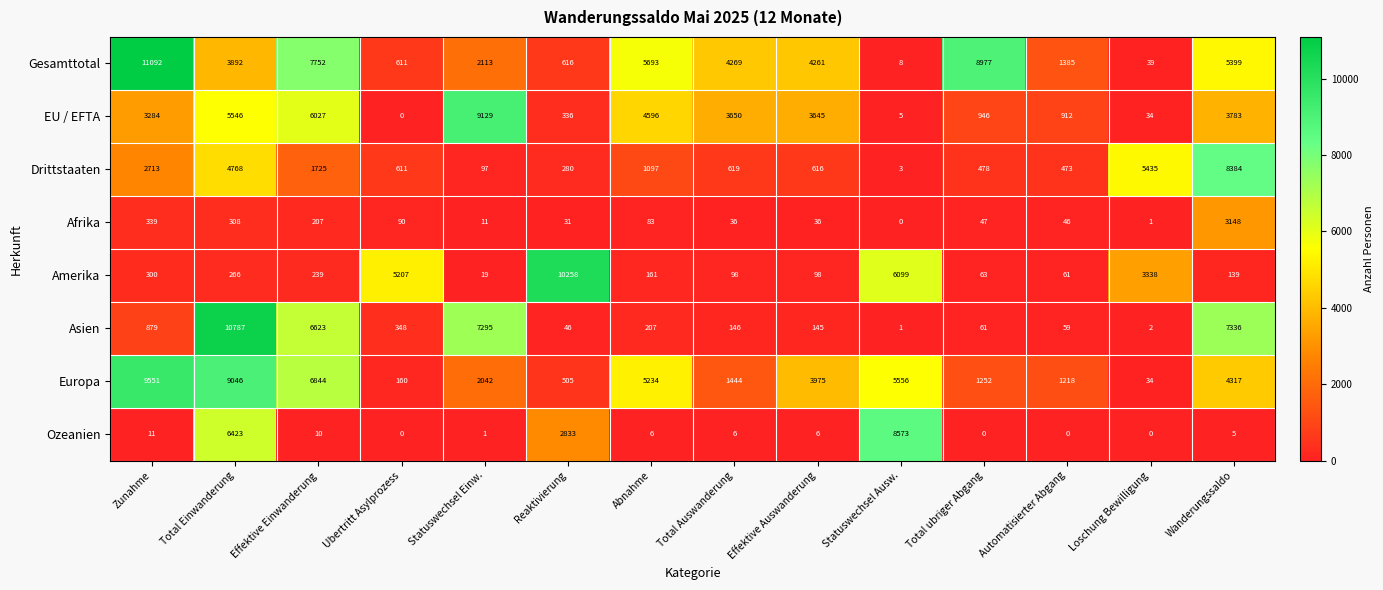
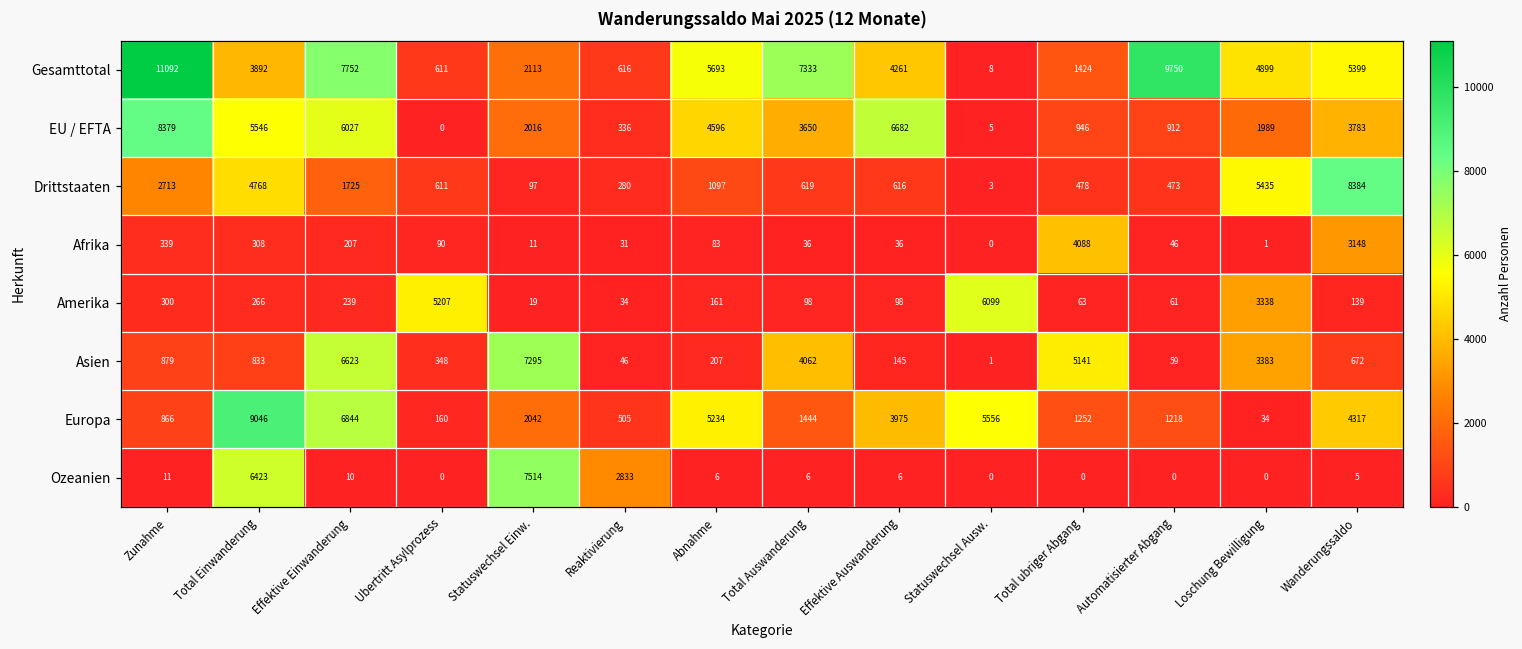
Gesamttotal, Total Auswanderung: 4269 -> 7333
Gesamttotal, Total ubriger Abgang: 8977 -> 1424
Gesamttotal, Automatisierter Abgang: 1385 -> 9750
Gesamttotal, Loschung Bewilligung: 39 -> 4899
EU / EFTA, Zunahme: 3284 -> 8379
EU / EFTA, Statuswechsel Einw.: 9129 -> 2016
EU / EFTA, Effektive Auswanderung: 3645 -> 6682
EU / EFTA, Loschung Bewilligung: 34 -> 1989
Afrika, Total ubriger Abgang: 47 -> 4088
Amerika, Reaktivierung: 10258 -> 34
Asien, Total Einwanderung: 10787 -> 833
Asien, Total Auswanderung: 146 -> 4062
Asien, Total ubriger Abgang: 61 -> 5141
Asien, Loschung Bewilligung: 2 -> 3383
Asien, Wanderungssaldo: 7336 -> 672
Europa, Zunahme: 9551 -> 866
Ozeanien, Statuswechsel Einw.: 1 -> 7514
Ozeanien, Statuswechsel Ausw.: 8573 -> 0
